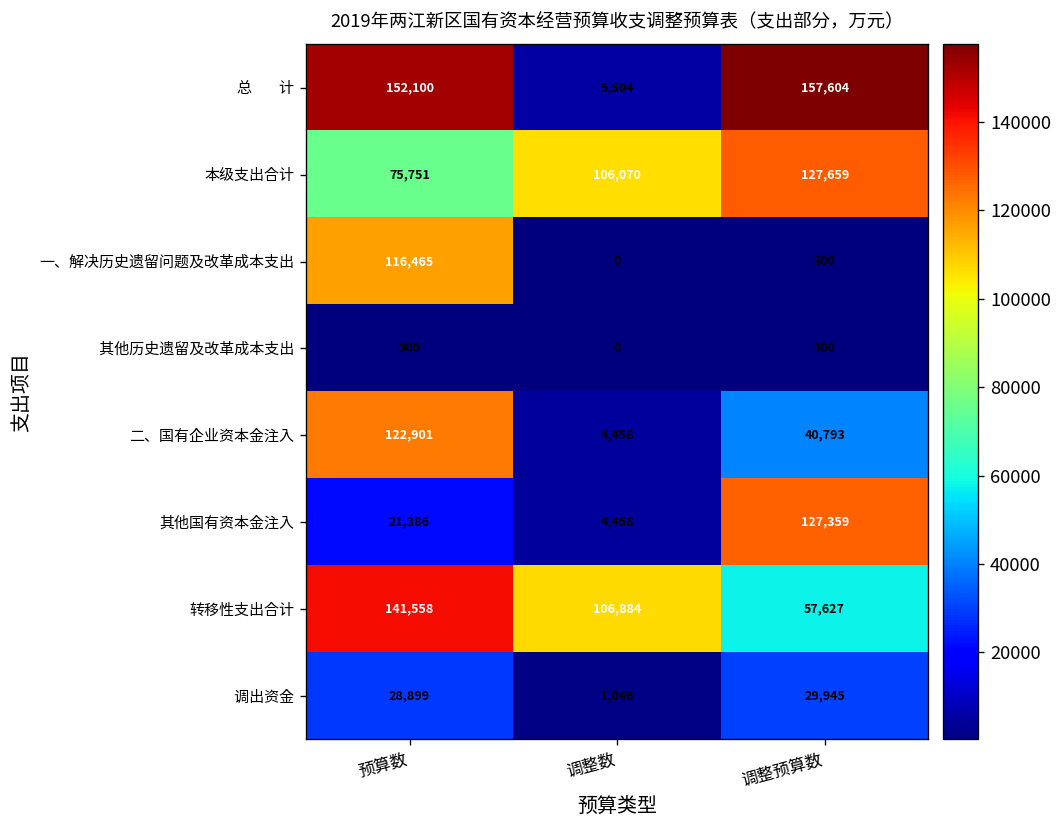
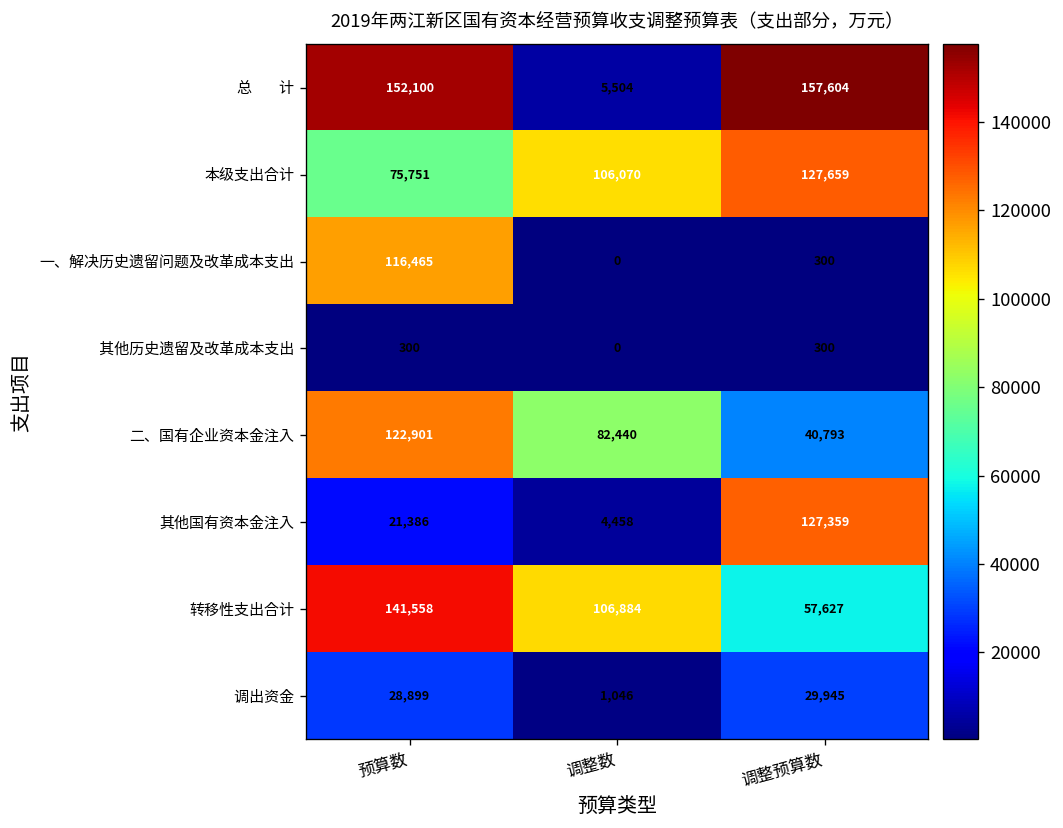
二、国有企业资本金注入, 调整数: 4,458 -> 82,440
